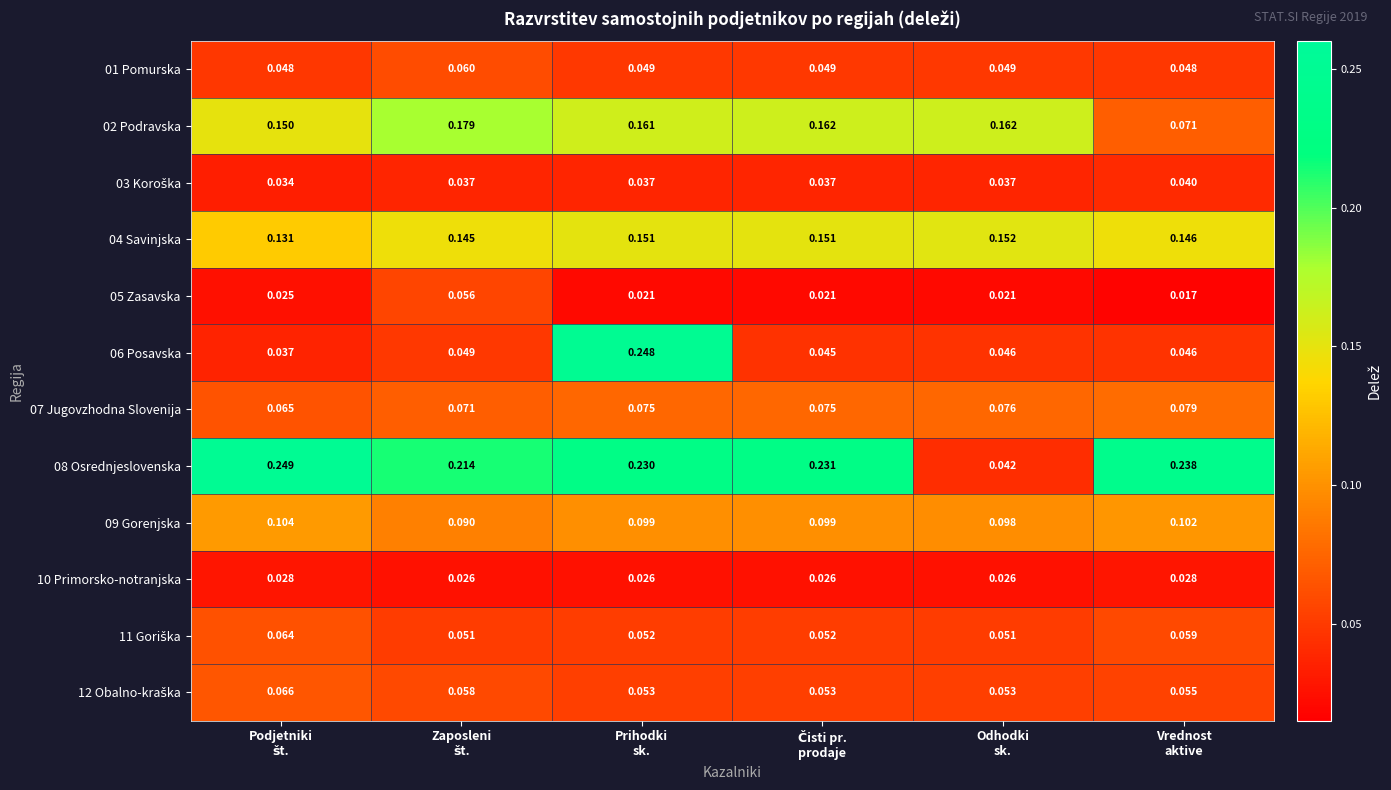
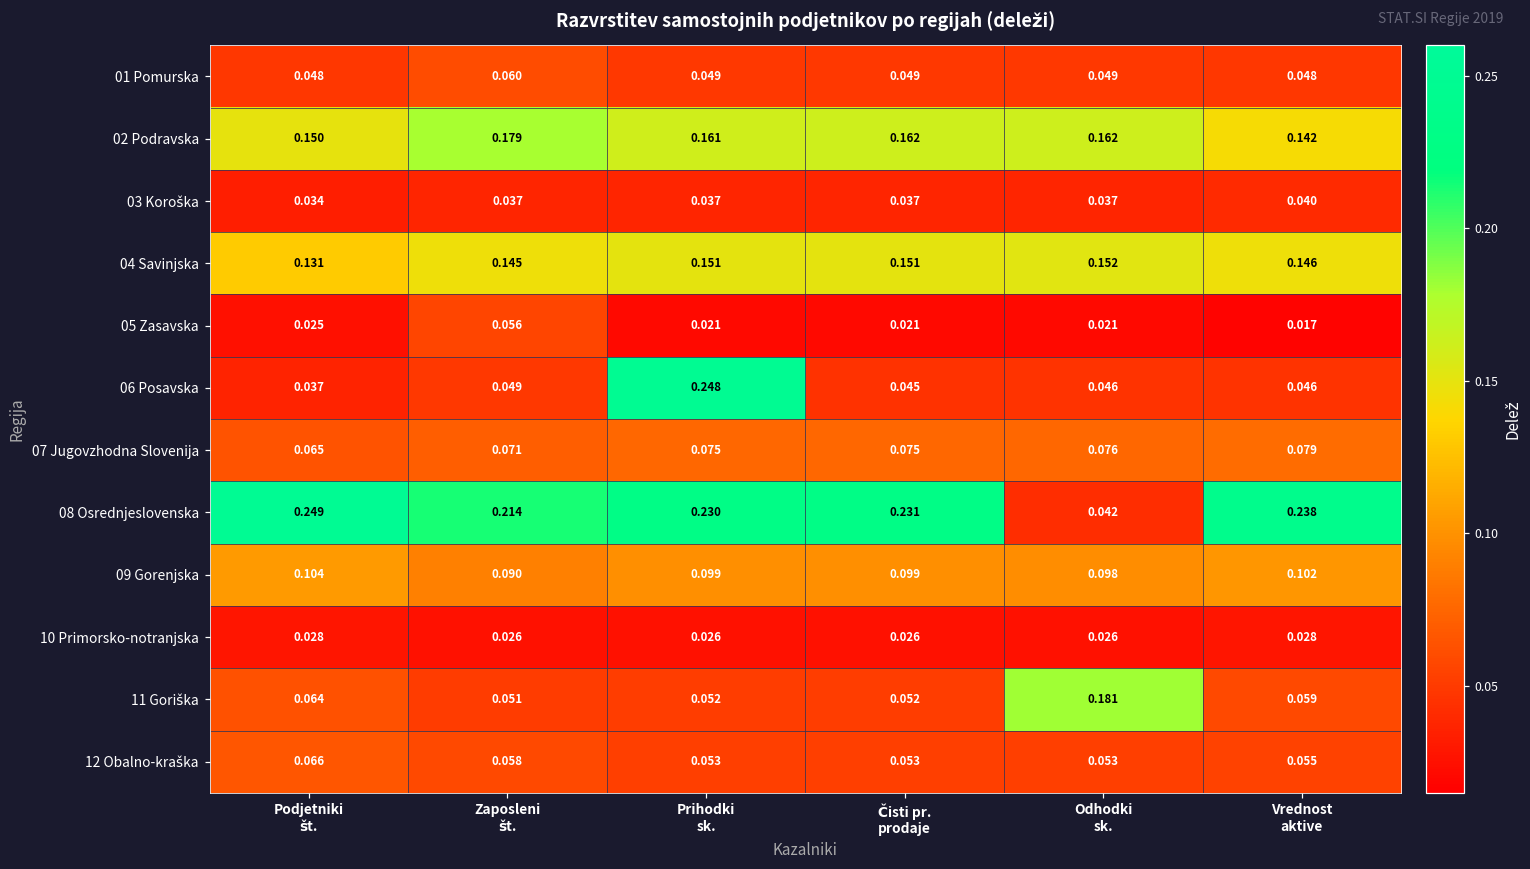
02 Podravska, Vrednost aktive: 0.071 -> 0.142
11 Goriška, Odhodki sk.: 0.051 -> 0.181
